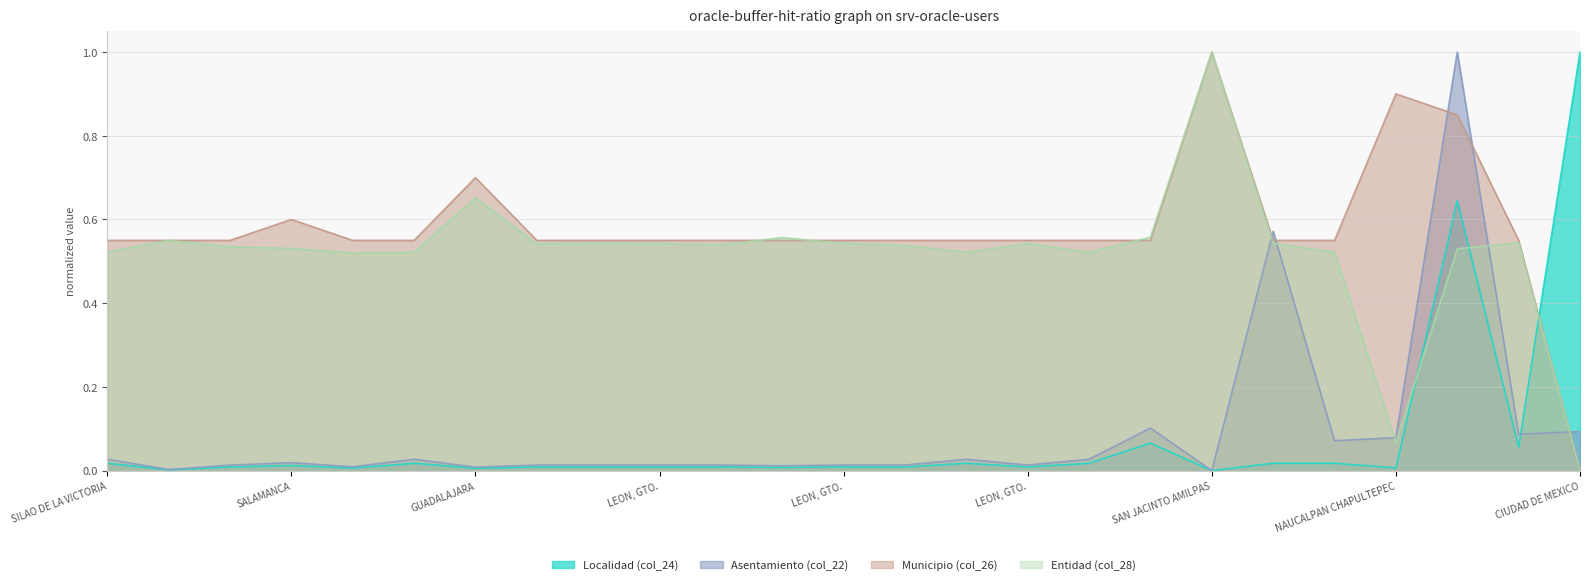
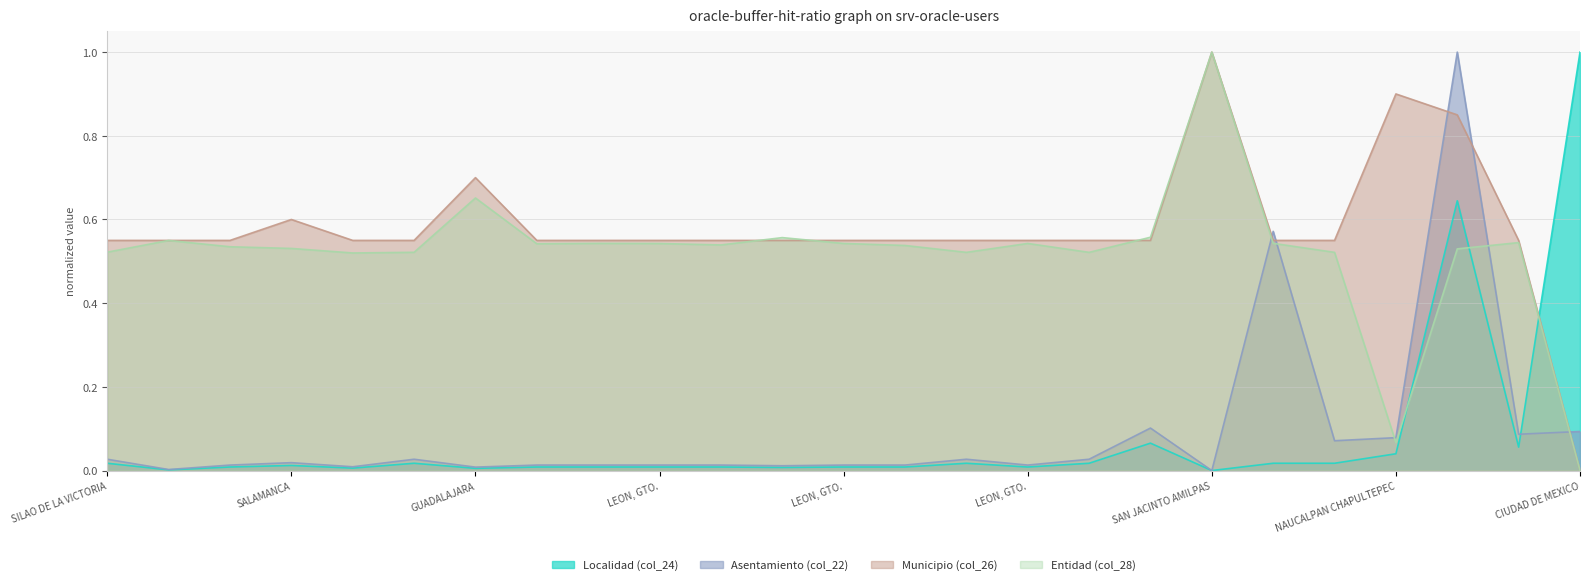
Localidad (col_24), NAUCALPAN CHAPULTEPEC: 0.01 -> 0.04
